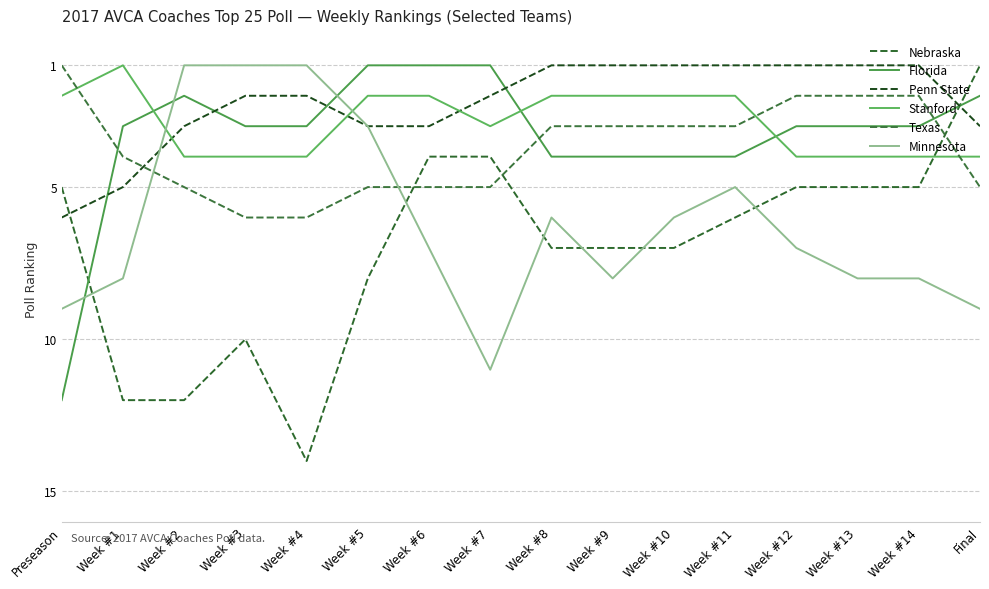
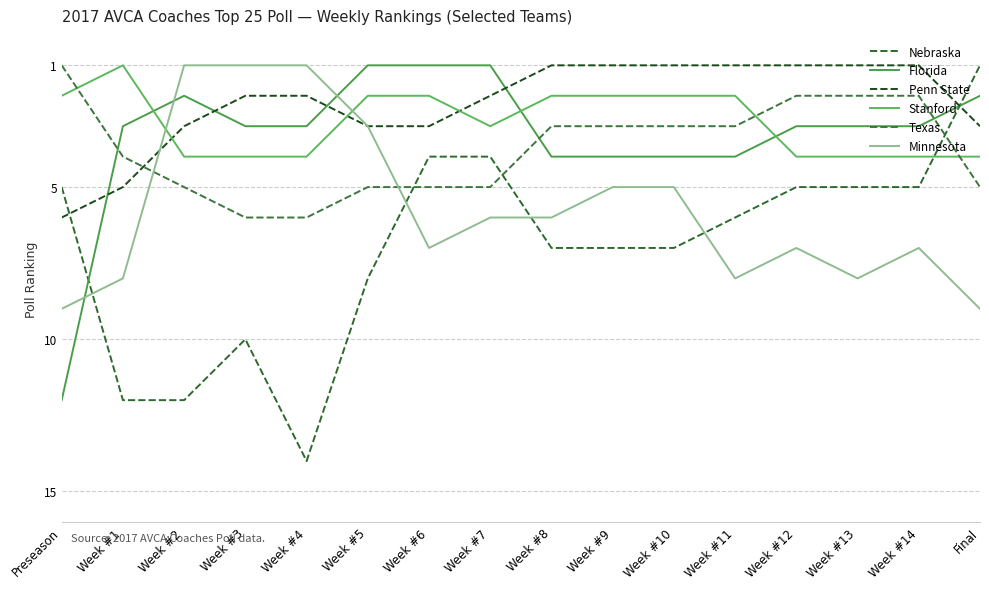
Minnesota, Week #7: 11 -> 6
Minnesota, Week #9: 8 -> 5
Minnesota, Week #10: 6 -> 5
Minnesota, Week #11: 5 -> 8
Minnesota, Week #14: 8 -> 7
